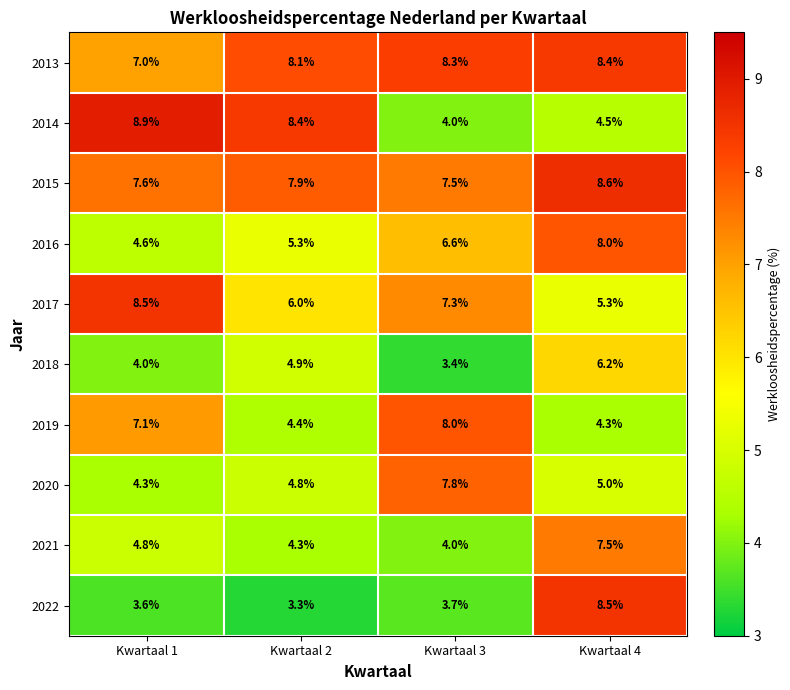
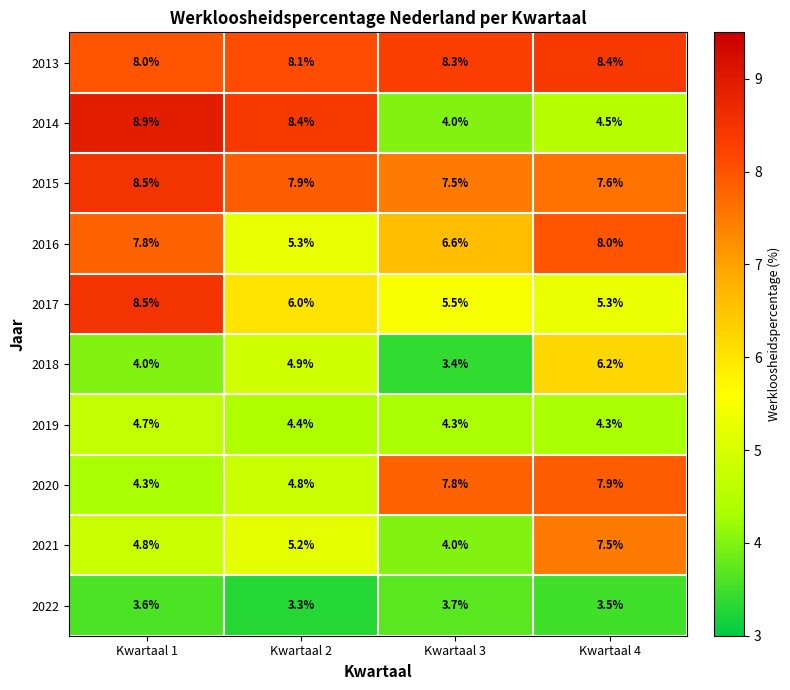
2013, Kwartaal 1: 7.0% -> 8.0%
2015, Kwartaal 1: 7.6% -> 8.5%
2015, Kwartaal 4: 8.6% -> 7.6%
2016, Kwartaal 1: 4.6% -> 7.8%
2017, Kwartaal 3: 7.3% -> 5.5%
2019, Kwartaal 1: 7.1% -> 4.7%
2019, Kwartaal 3: 8.0% -> 4.3%
2020, Kwartaal 4: 5.0% -> 7.9%
2021, Kwartaal 2: 4.3% -> 5.2%
2022, Kwartaal 4: 8.5% -> 3.5%
